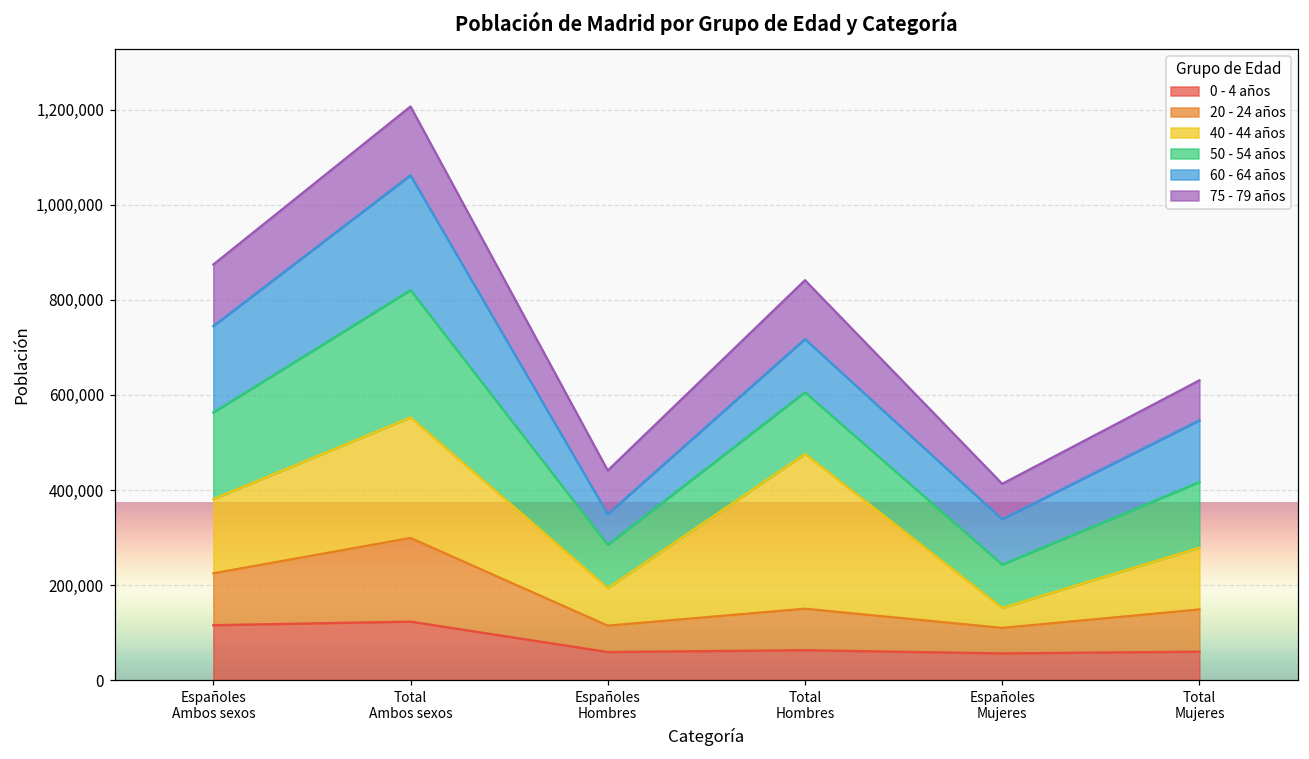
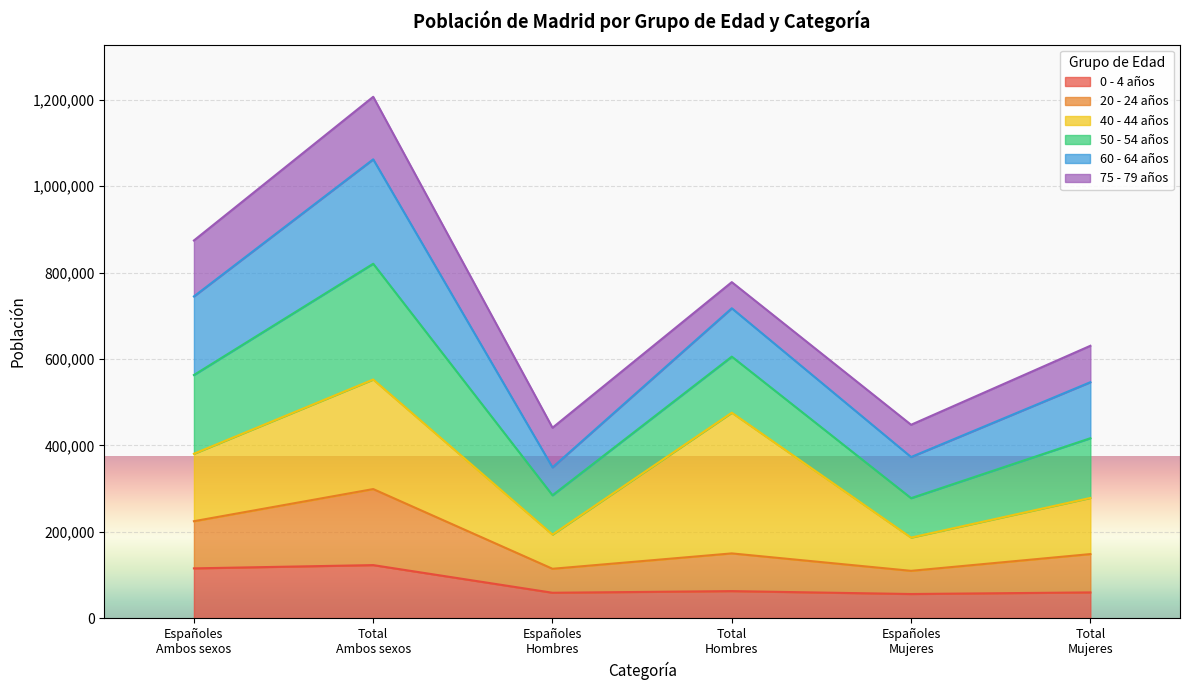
75 - 79 años, Total Hombres: 120,000 -> 60,000
40 - 44 años, Españoles Mujeres: 40,000 -> 80,000
